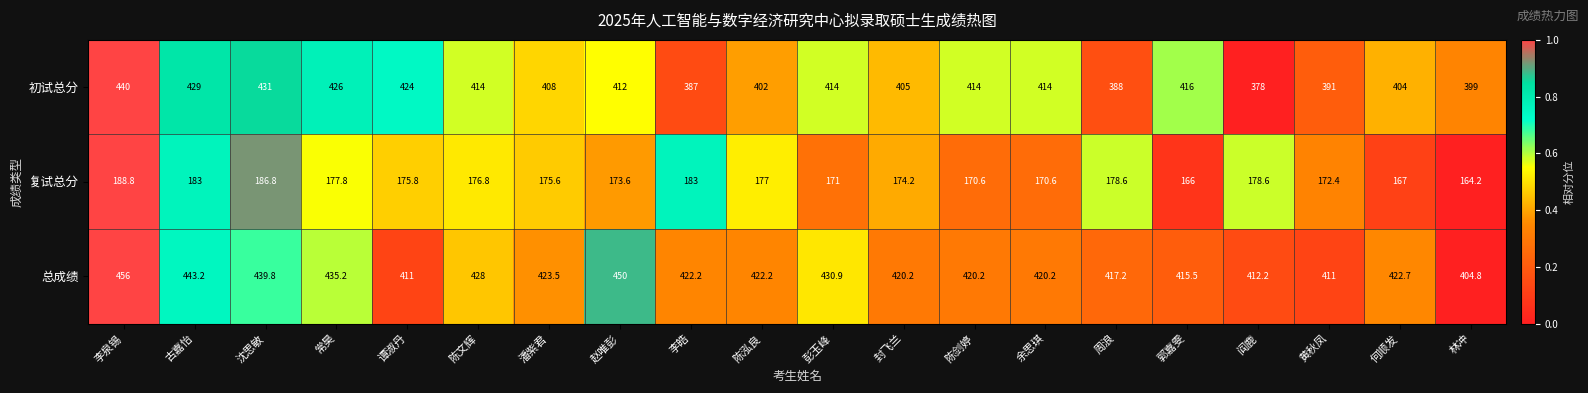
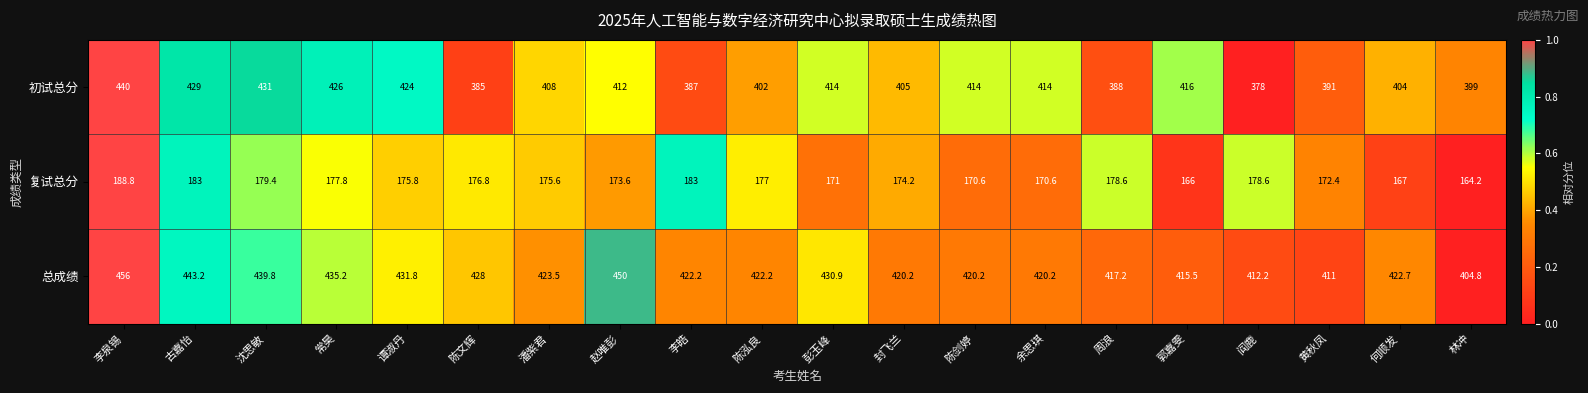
初试总分, 陈文辉: 414 -> 385
复试总分, 沈思敏: 186.8 -> 179.4
总成绩, 谭淑丹: 411 -> 431.8
